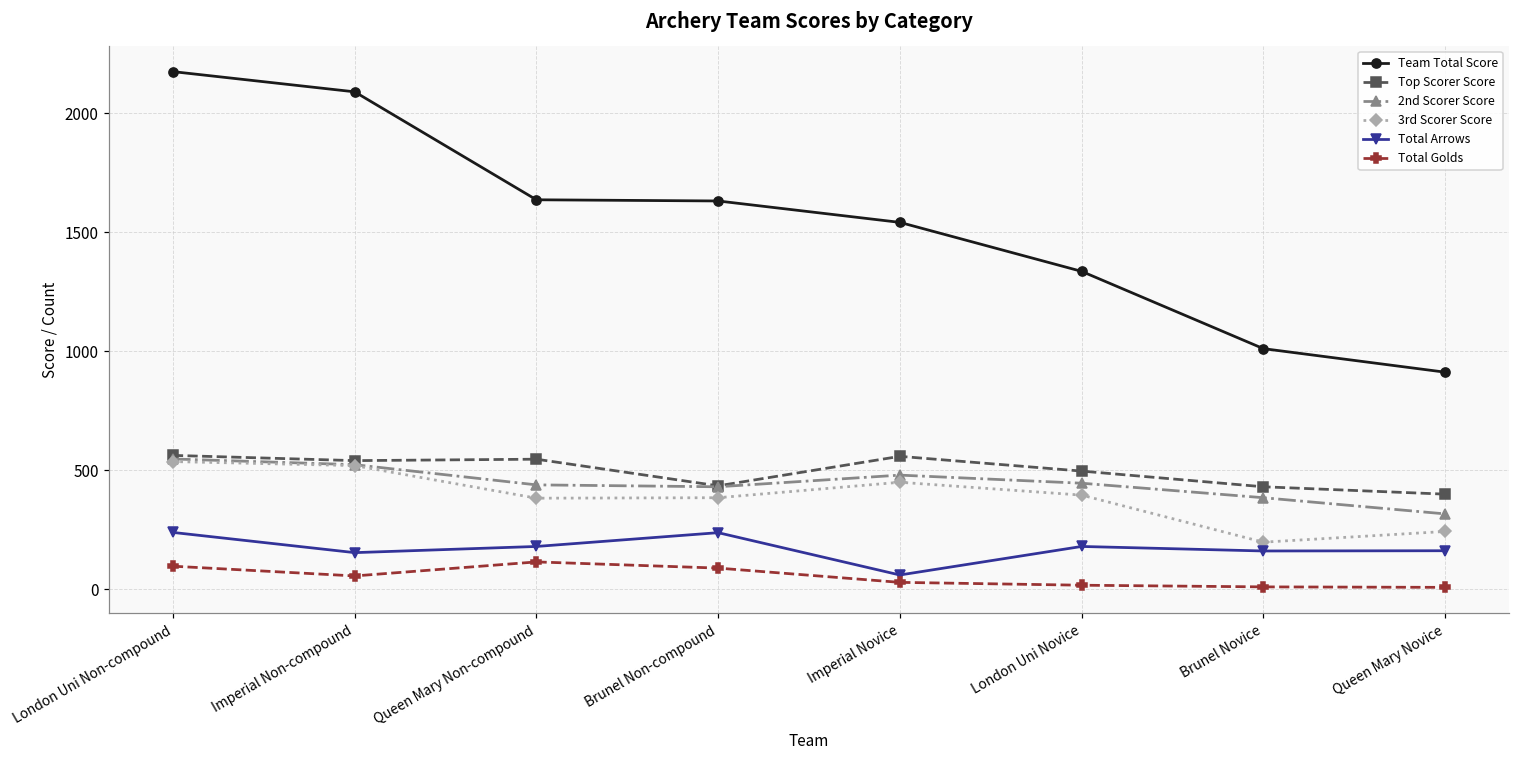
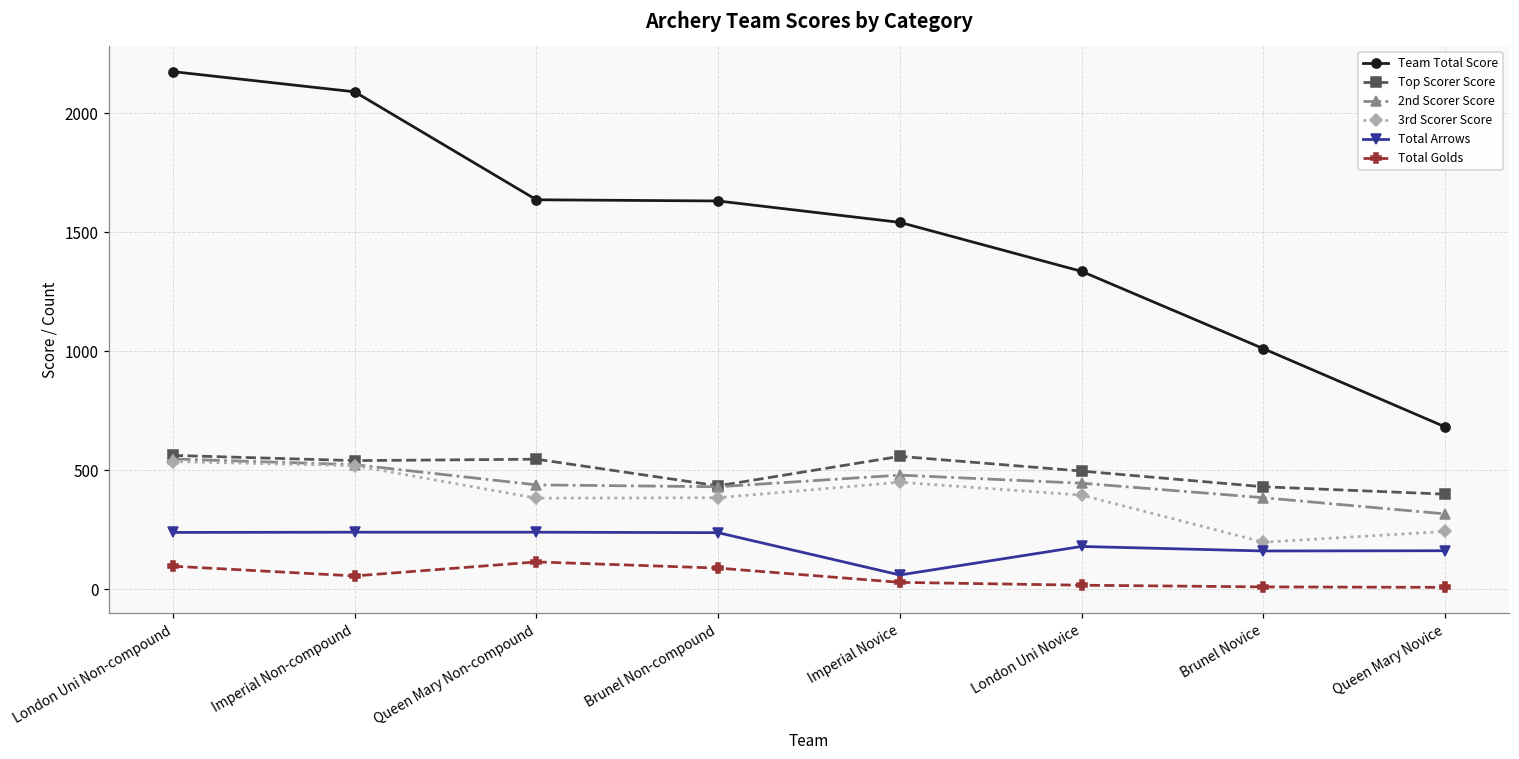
Total Arrows, Imperial Non-compound: 150 -> 240
Total Arrows, Queen Mary Non-compound: 180 -> 240
Team Total Score, Queen Mary Novice: 910 -> 680
